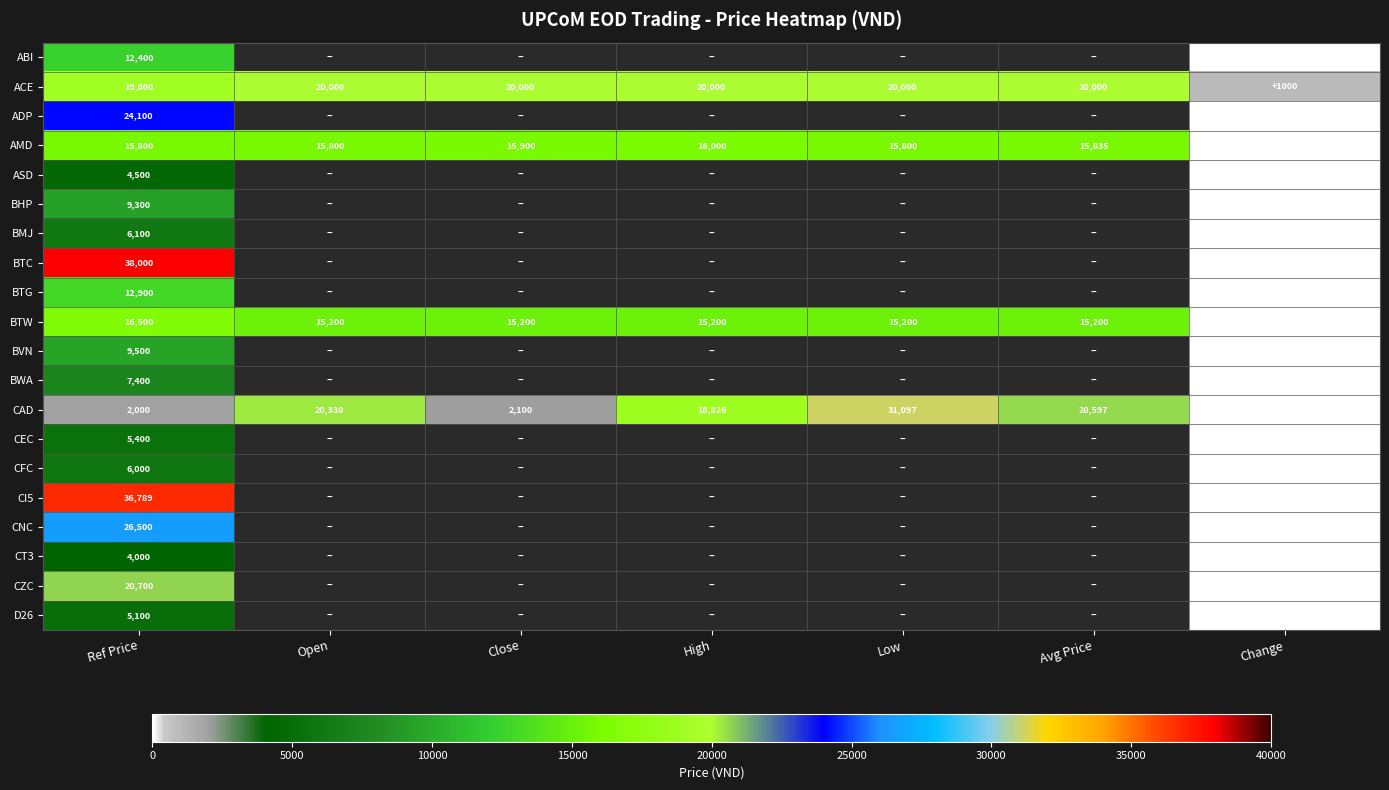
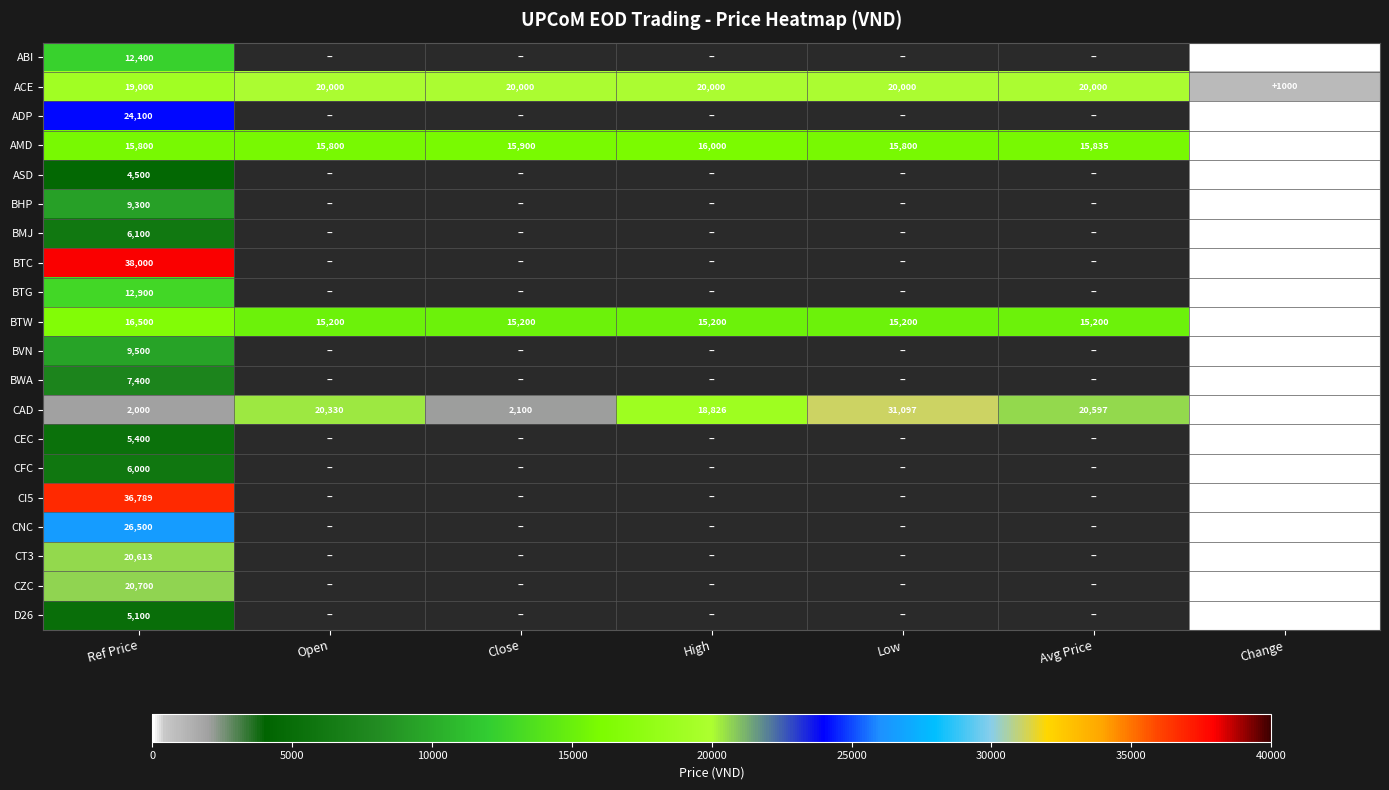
CT3, Ref Price: 4,000 -> 20,613
